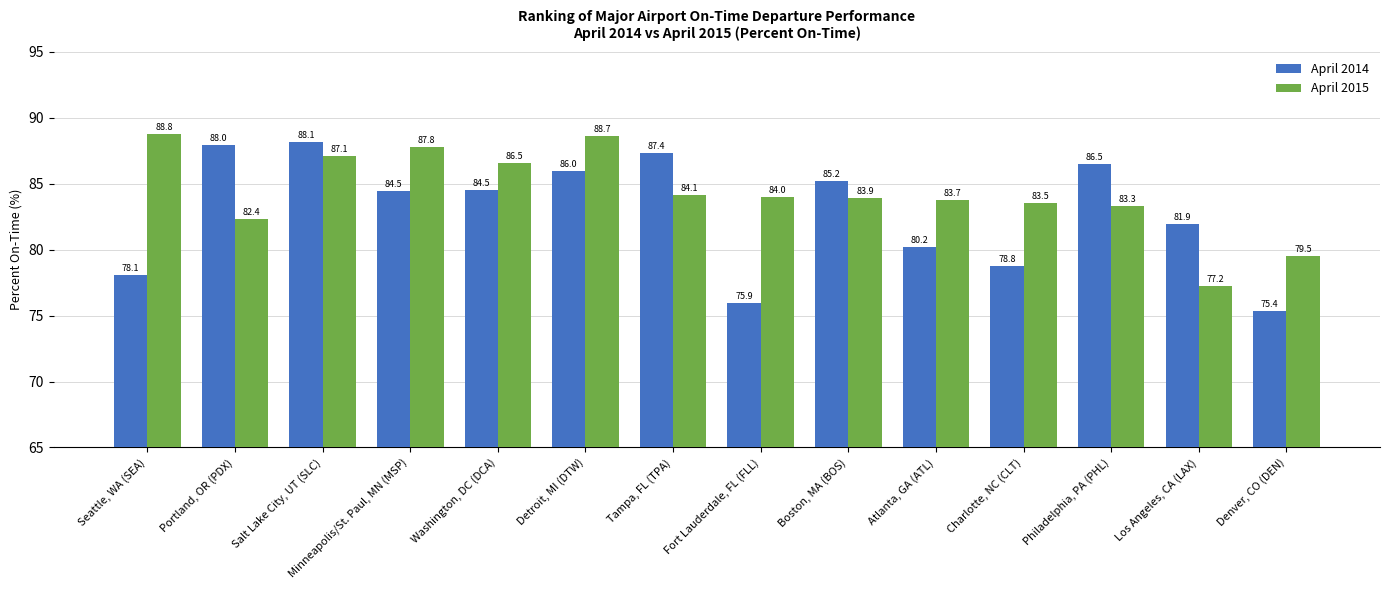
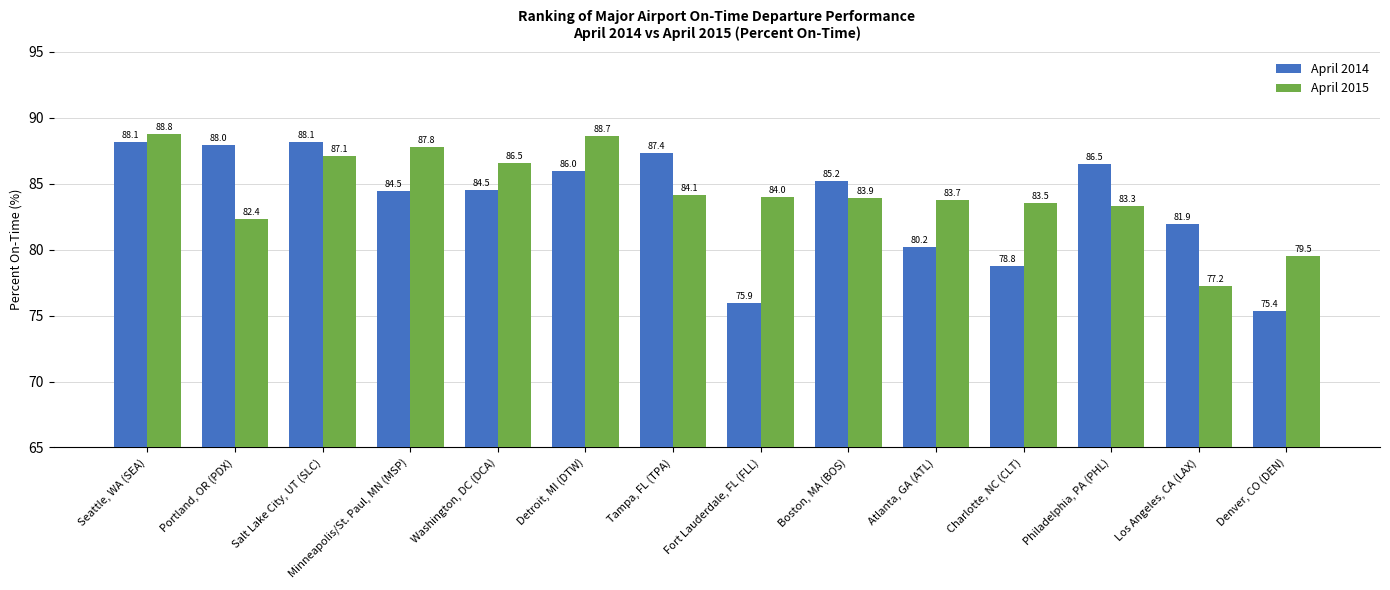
April 2014, Seattle, WA (SEA): 78.1 -> 88.1
